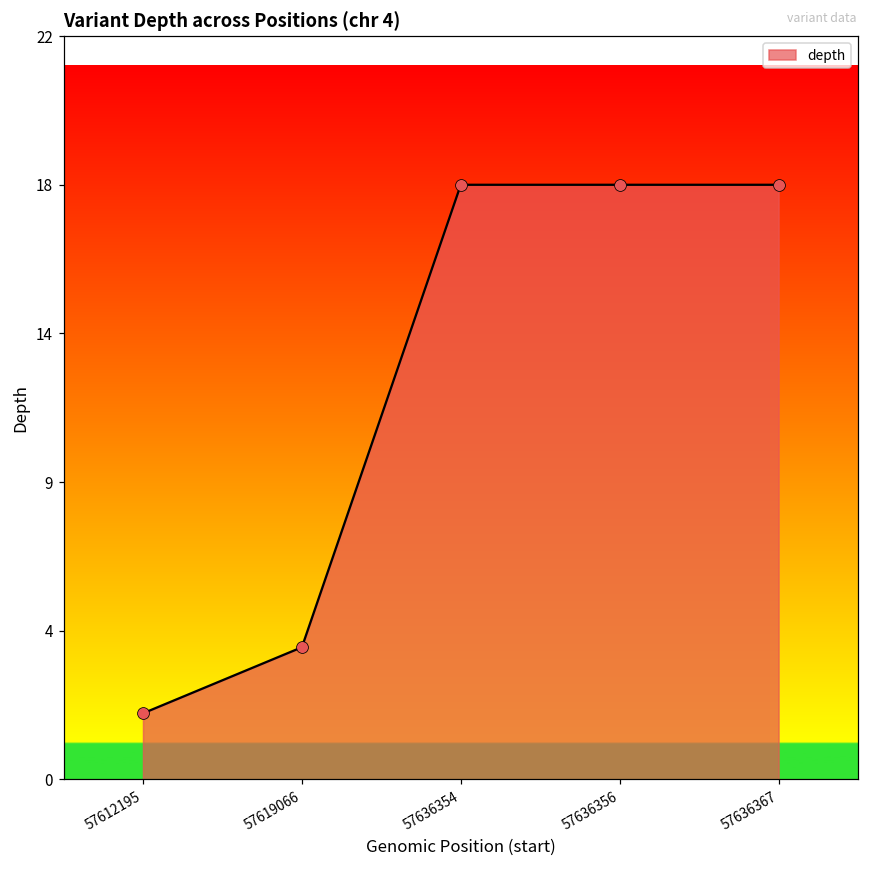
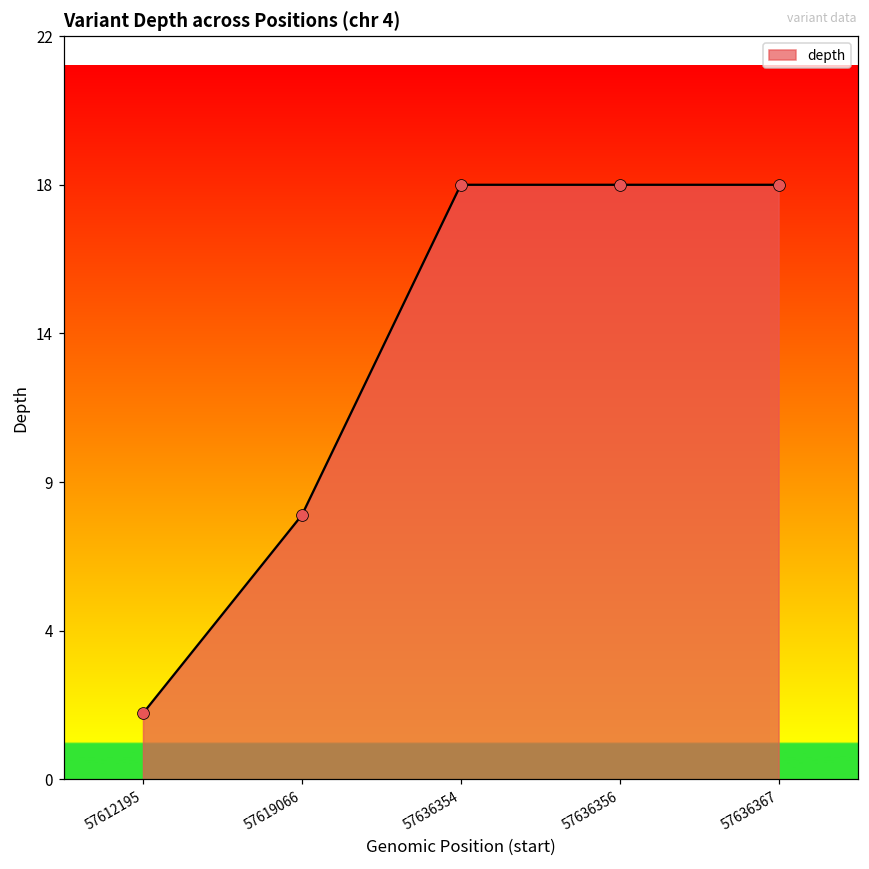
57619066: 4 -> 8
